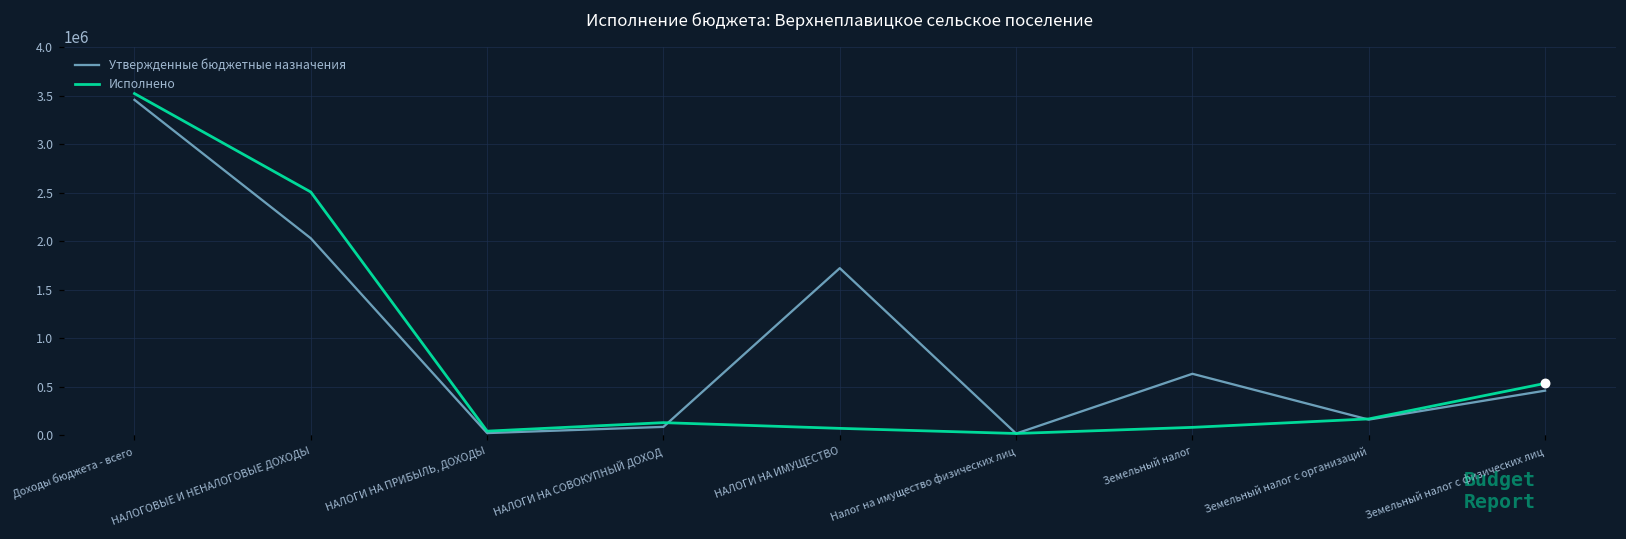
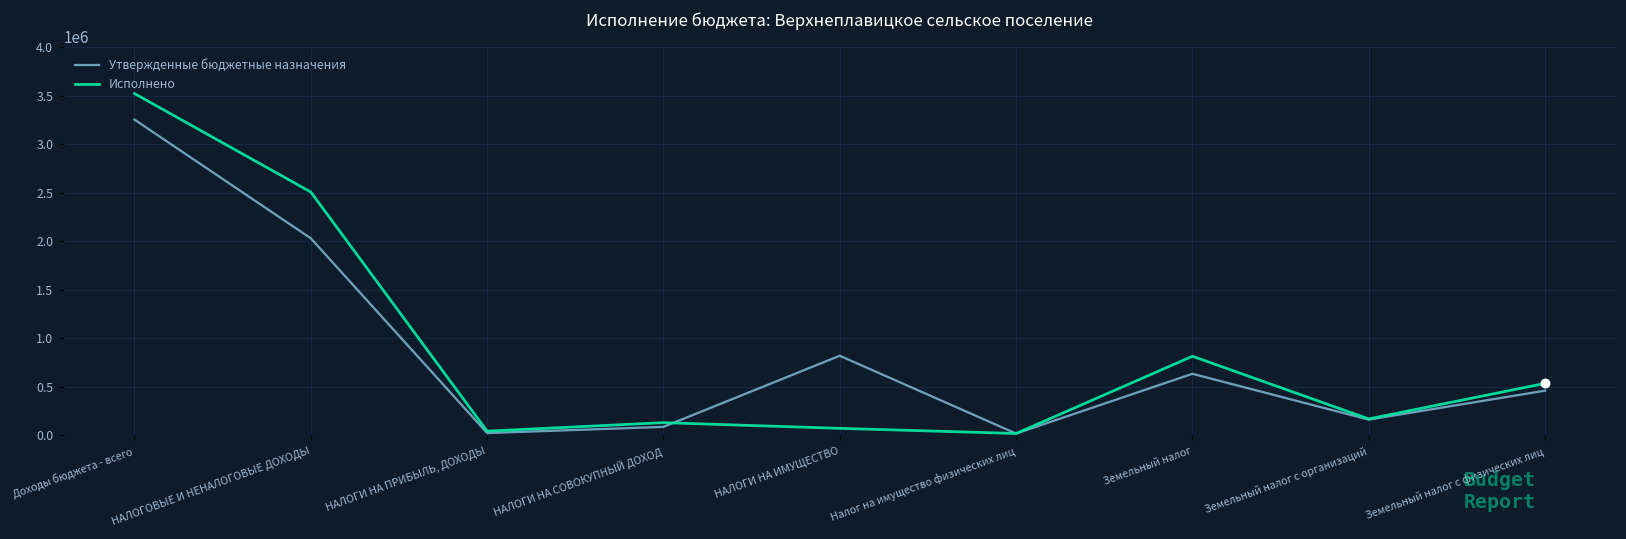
Утвержденные бюджетные назначения, Доходы бюджета - всего: 3500000 -> 3300000
Утвержденные бюджетные назначения, НАЛОГИ НА ИМУЩЕСТВО: 1700000 -> 800000
Исполнено, Земельный налог: 100000 -> 800000
